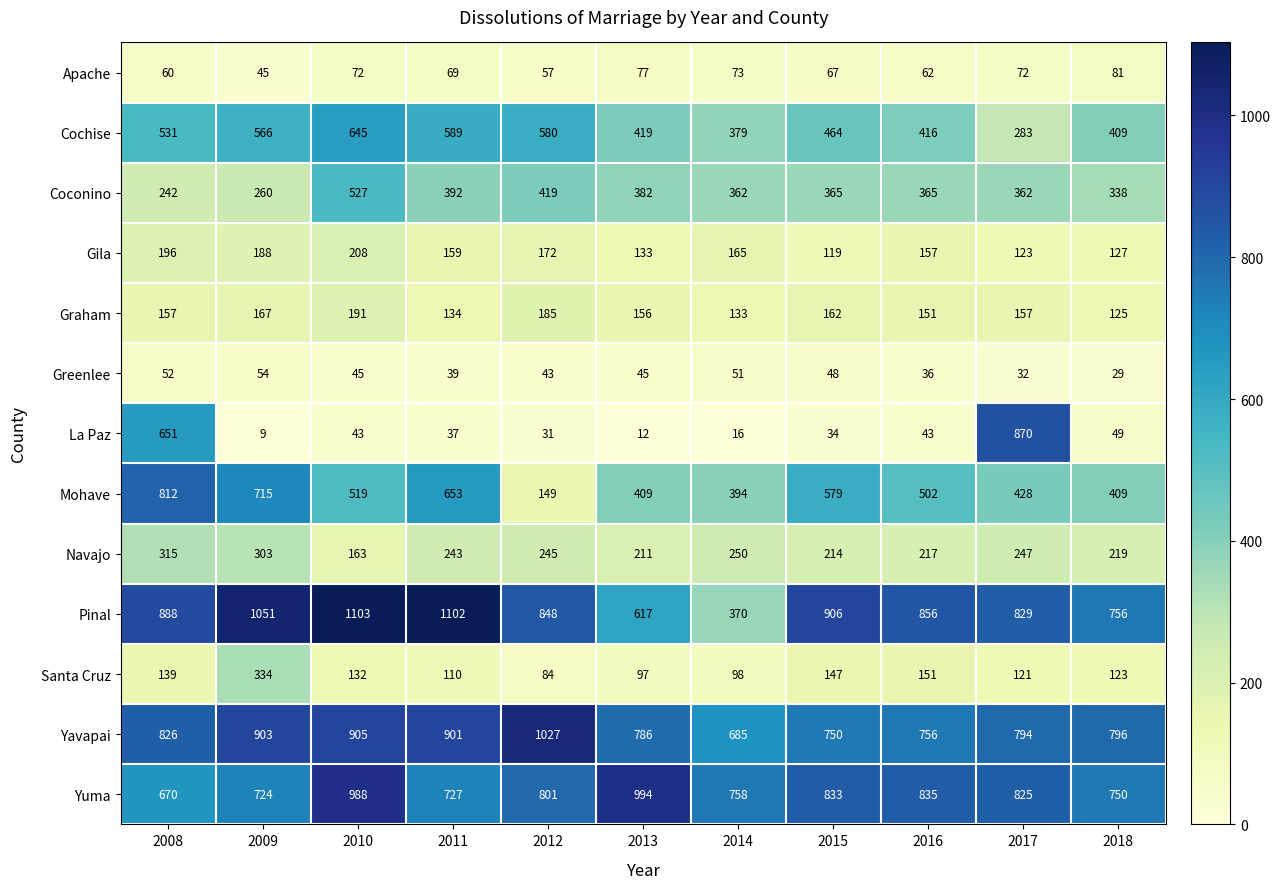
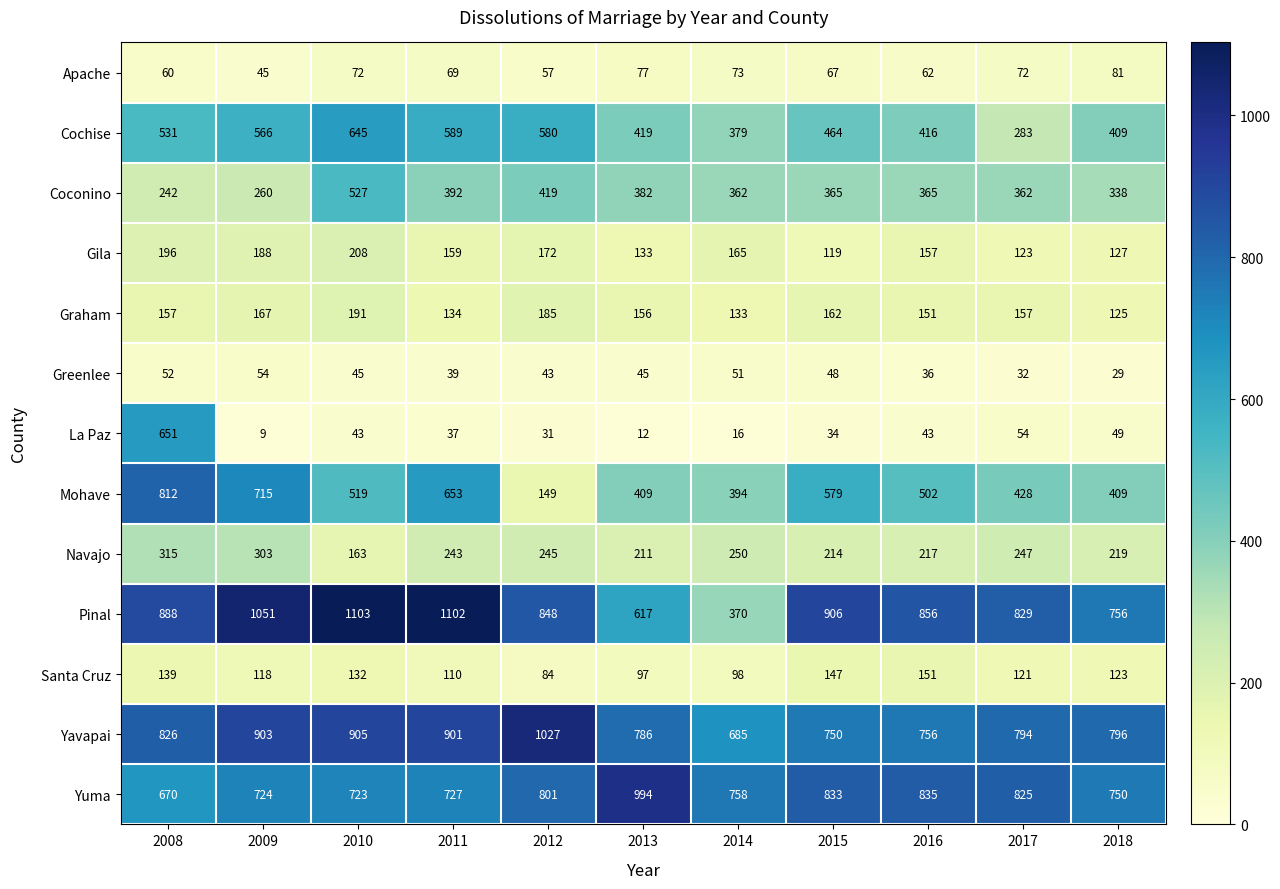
La Paz, 2017: 870 -> 54
Santa Cruz, 2009: 334 -> 118
Yuma, 2010: 988 -> 723
